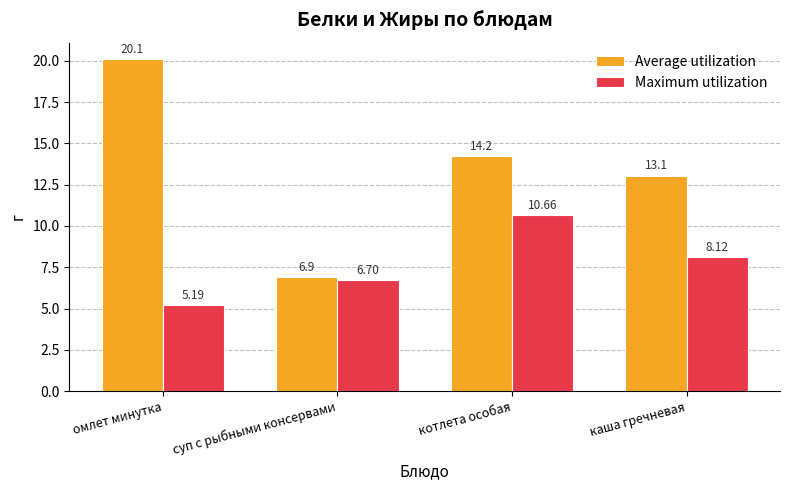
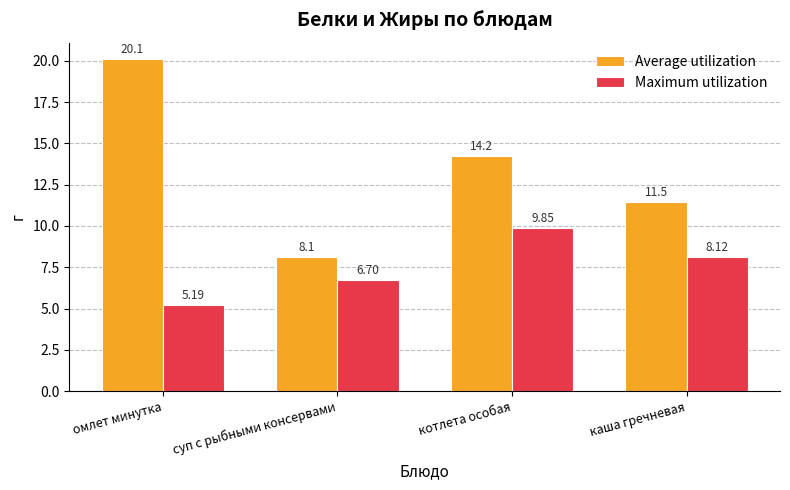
Average utilization, суп с рыбными консервами: 6.9 -> 8.1
Maximum utilization, котлета особая: 10.66 -> 9.85
Average utilization, каша гречневая: 13.1 -> 11.5
